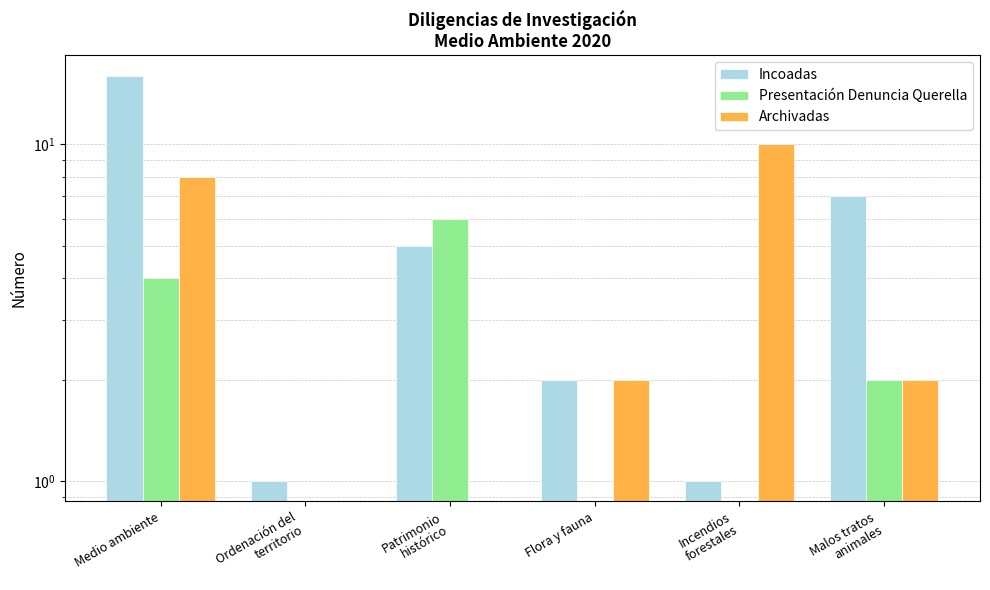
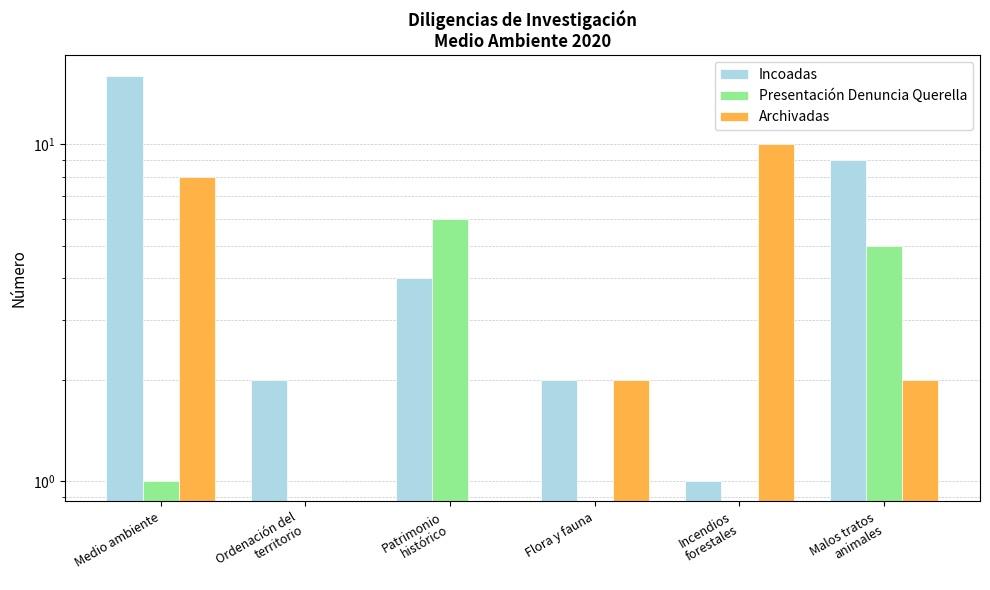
Presentación Denuncia Querella, Medio ambiente: 4 -> 1
Incoadas, Ordenación del territorio: 1 -> 2
Incoadas, Patrimonio histórico: 5 -> 4
Incoadas, Malos tratos animales: 7 -> 9
Presentación Denuncia Querella, Malos tratos animales: 2 -> 5
